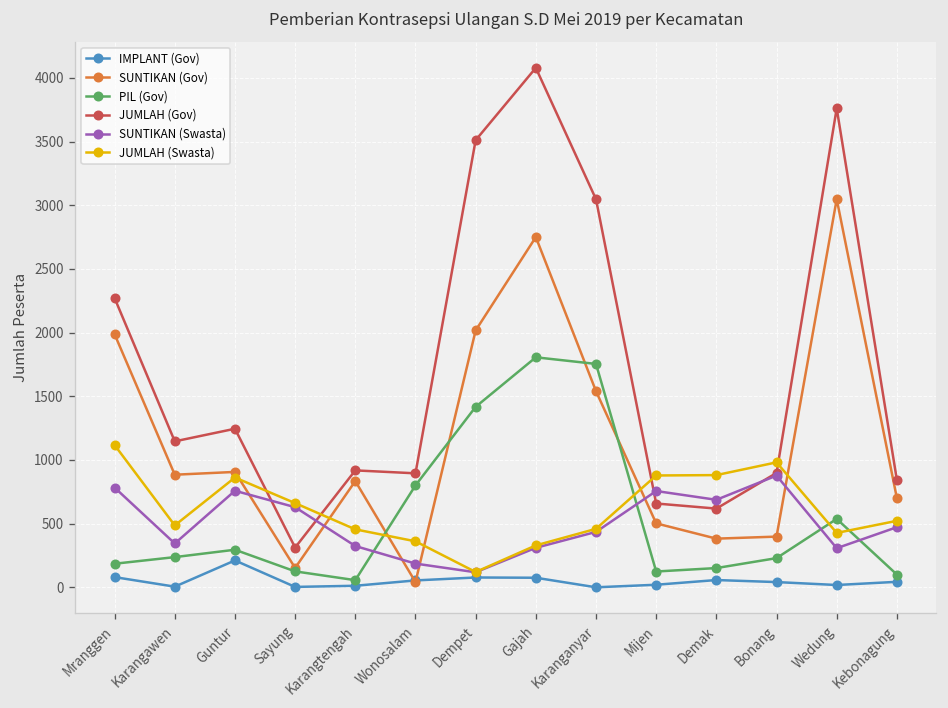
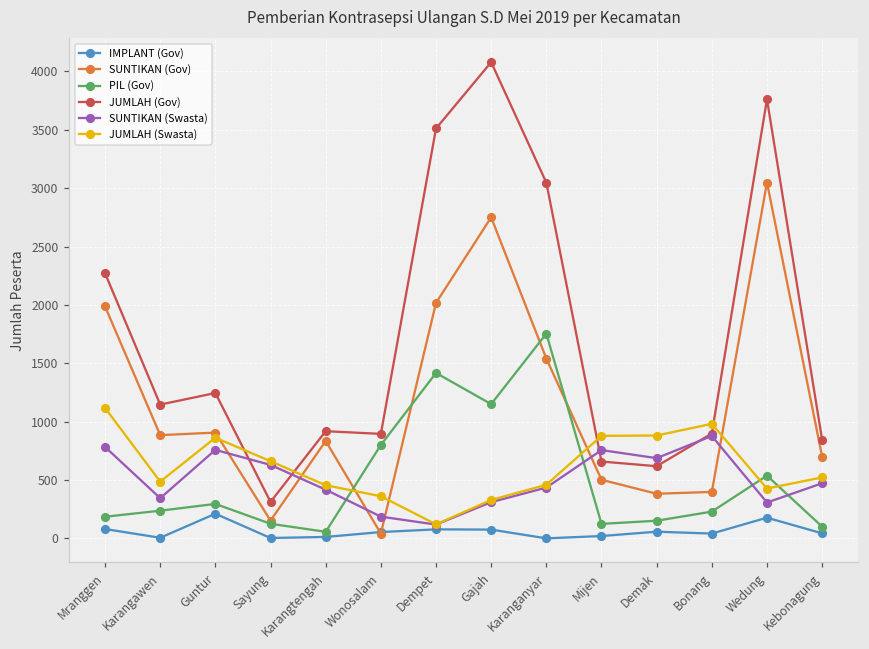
SUNTIKAN (Swasta), Karangtengah: 320 -> 420
PIL (Gov), Gajah: 1810 -> 1150
IMPLANT (Gov), Wedung: 20 -> 180
